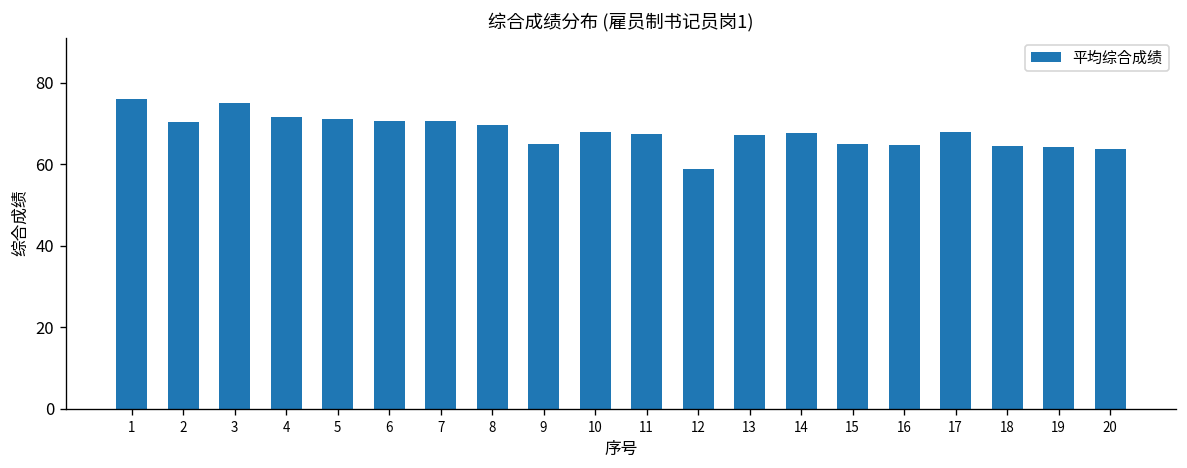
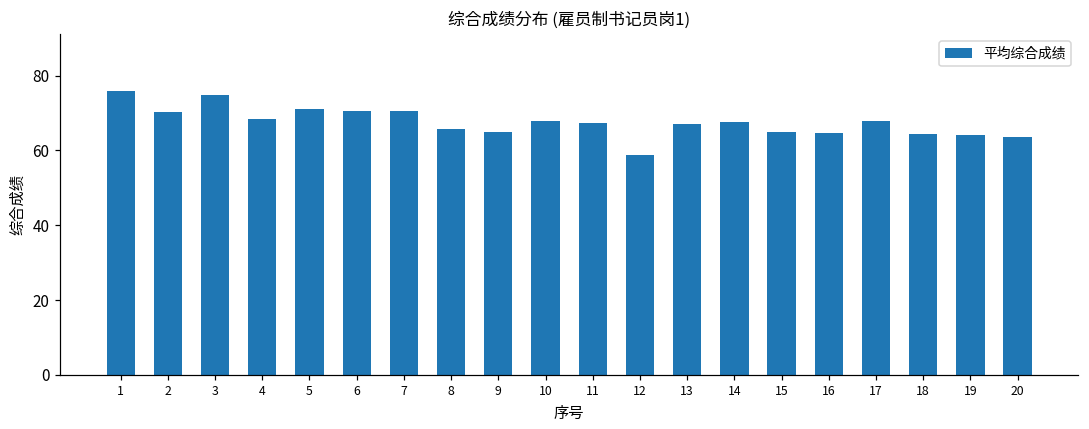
4: 72 -> 68
8: 70 -> 66
